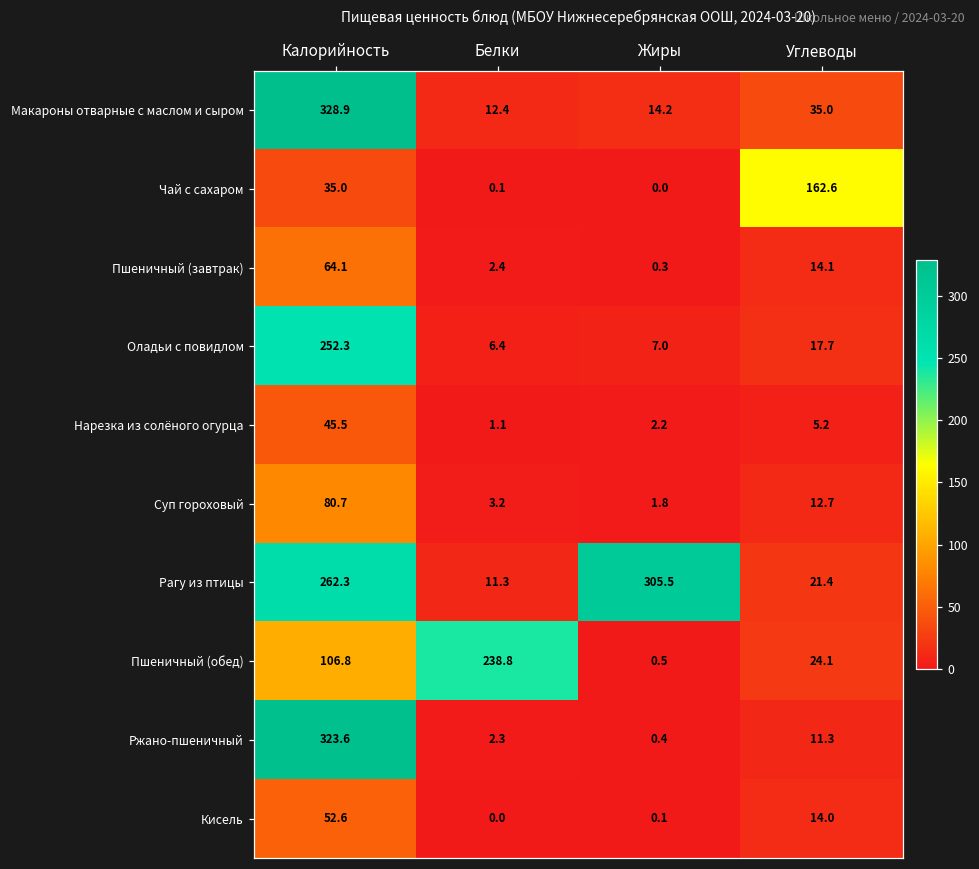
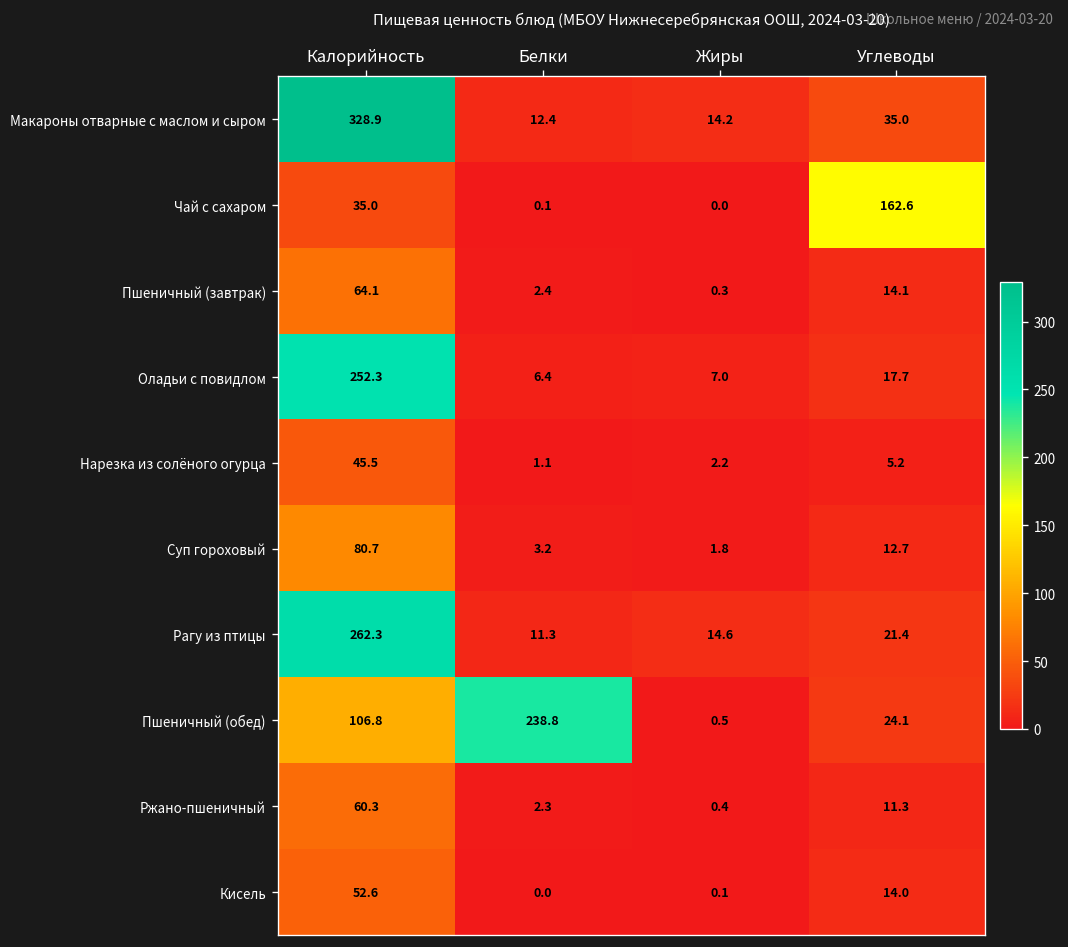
Рагу из птицы, Жиры: 305.5 -> 14.6
Ржано-пшеничный, Калорийность: 323.6 -> 60.3
